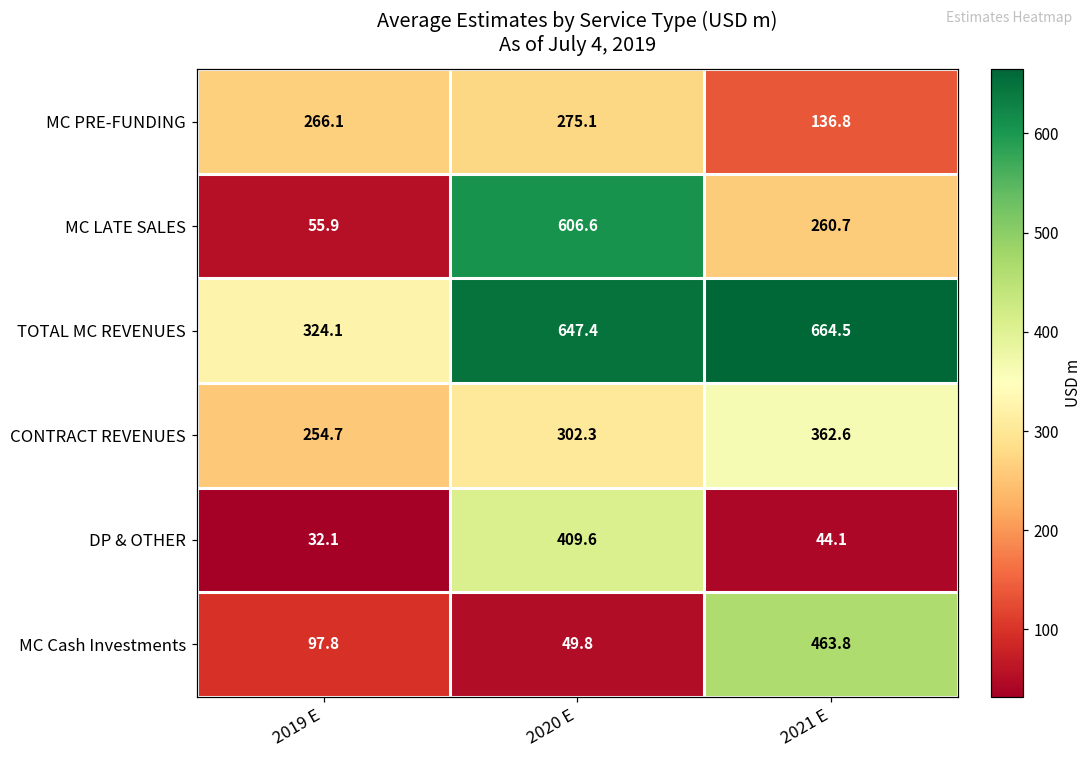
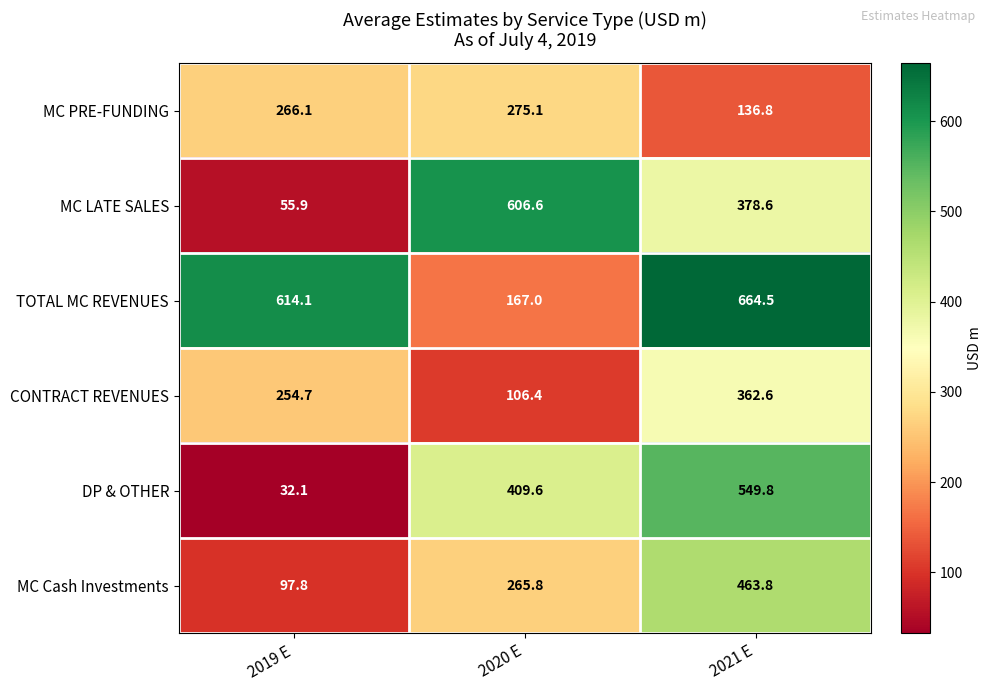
MC LATE SALES, 2021 E: 260.7 -> 378.6
TOTAL MC REVENUES, 2019 E: 324.1 -> 614.1
TOTAL MC REVENUES, 2020 E: 647.4 -> 167.0
CONTRACT REVENUES, 2020 E: 302.3 -> 106.4
DP & OTHER, 2021 E: 44.1 -> 549.8
MC Cash Investments, 2020 E: 49.8 -> 265.8
